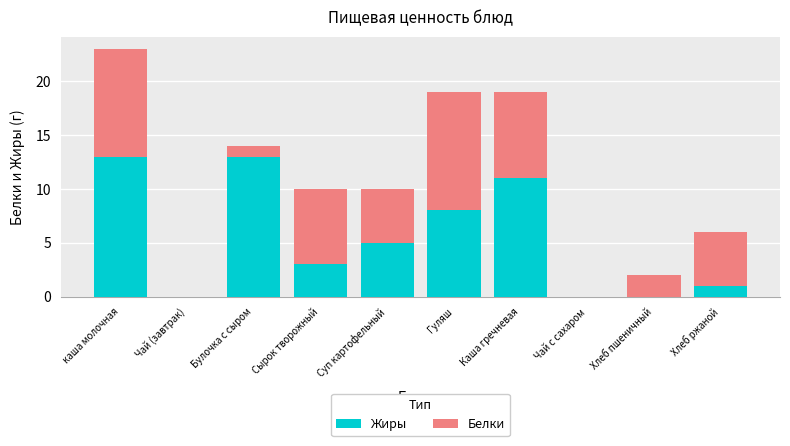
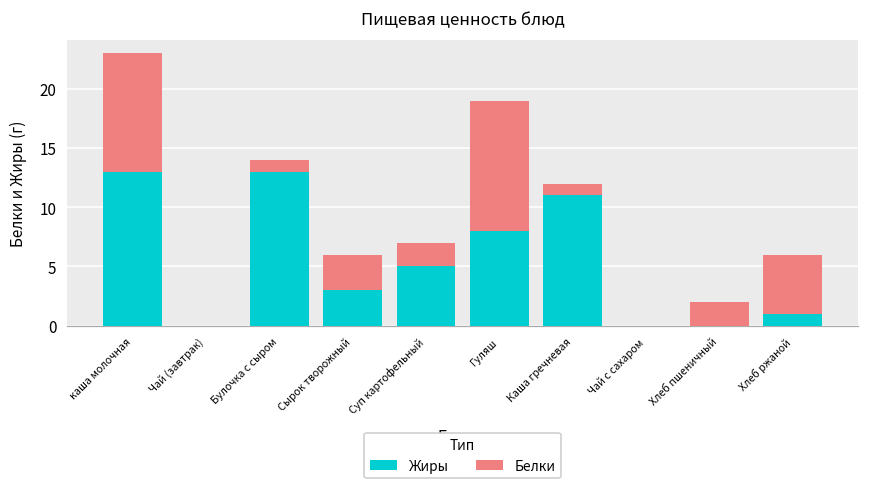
Белки, Сырок творожный: 7 -> 3
Белки, Суп картофельный: 5 -> 2
Белки, Каша гречневая: 8 -> 1
